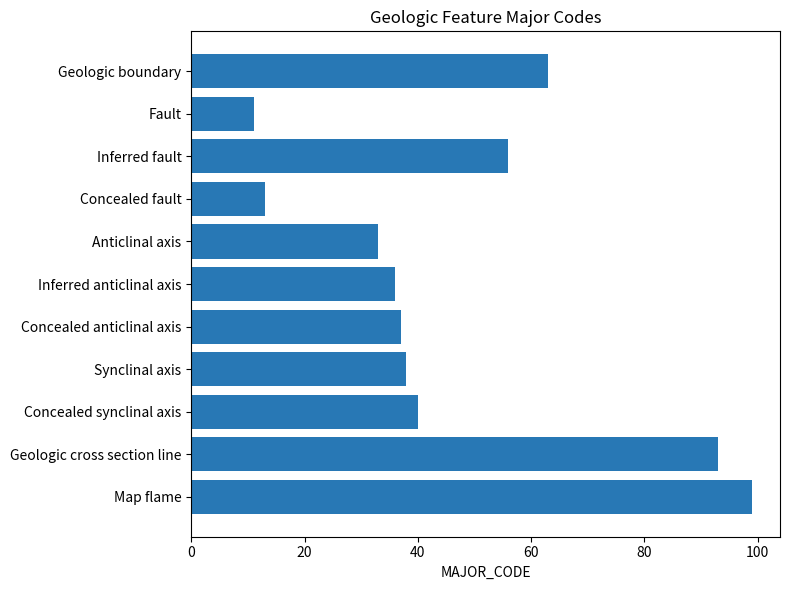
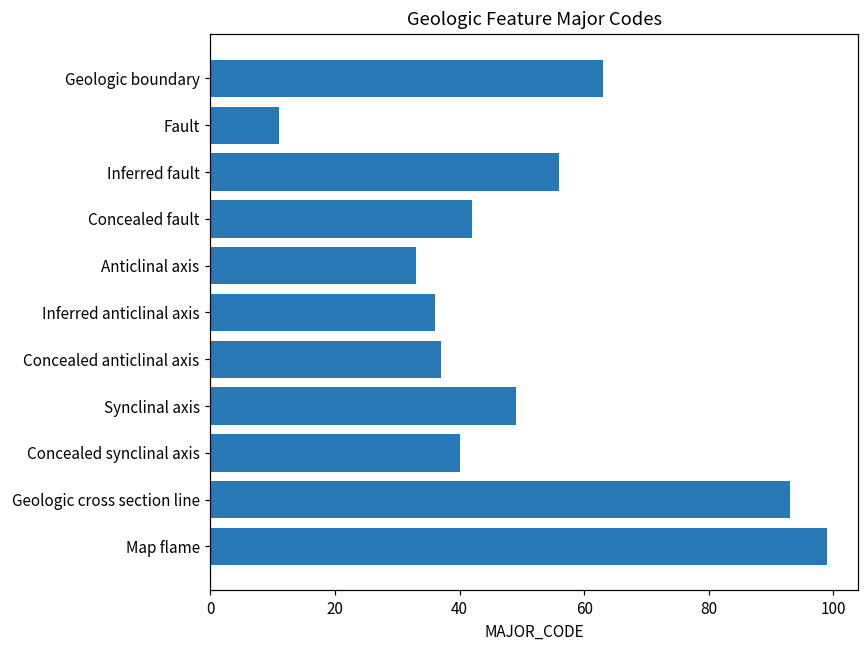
Concealed fault: 13 -> 42
Synclinal axis: 38 -> 49
